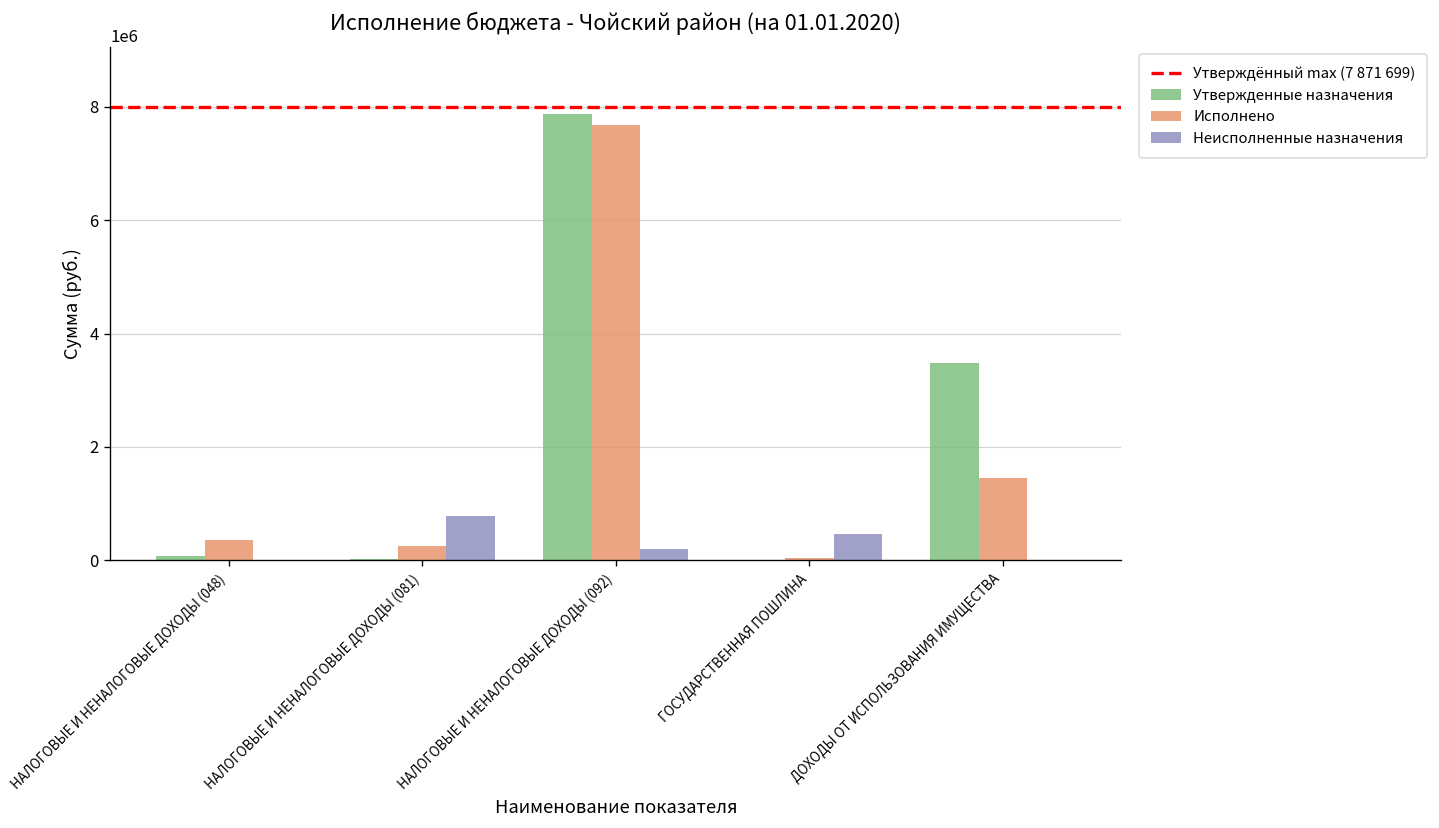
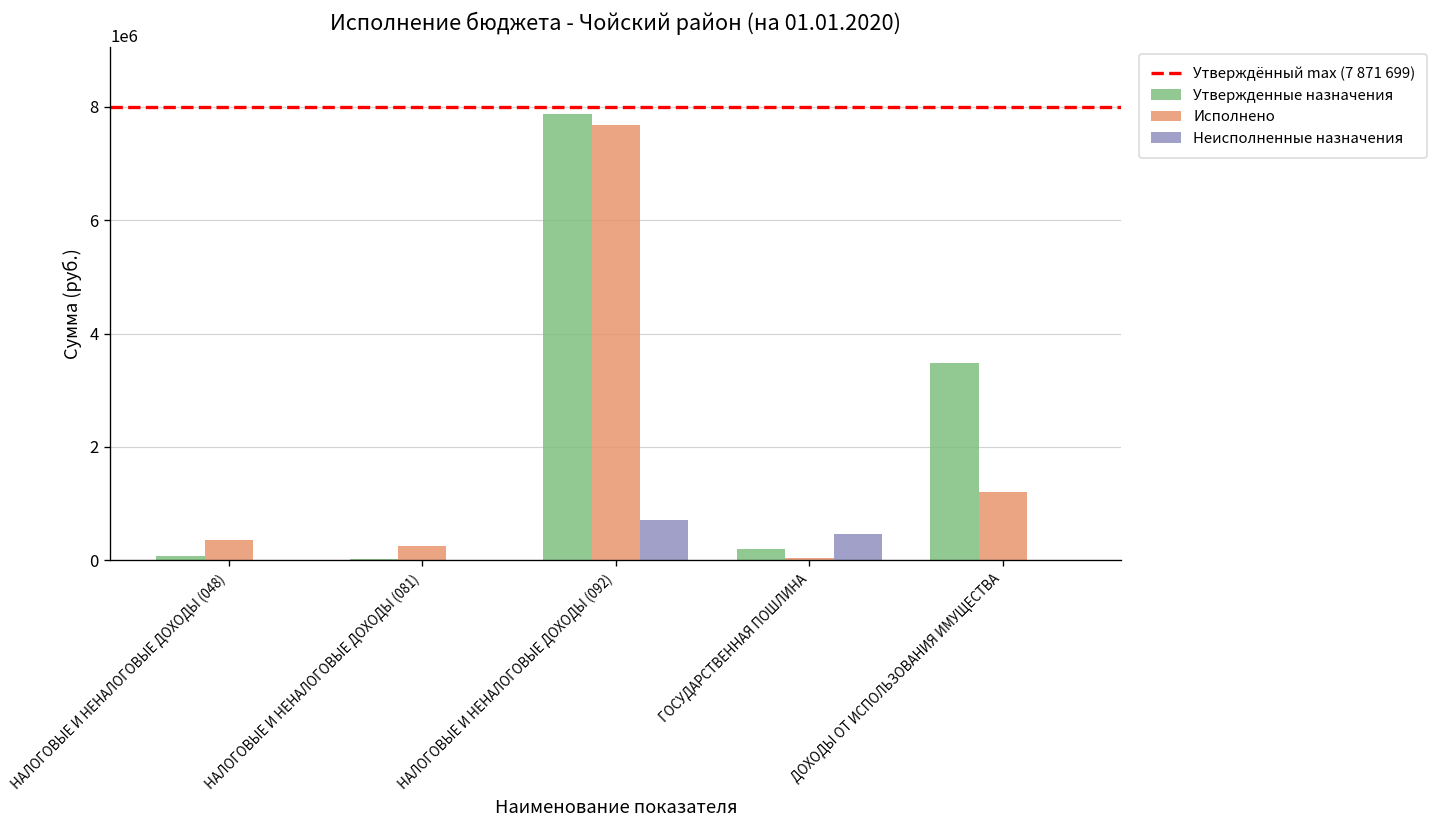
Неисполненные назначения, НАЛОГОВЫЕ И НЕНАЛОГОВЫЕ ДОХОДЫ (081): 800000 -> 0
Неисполненные назначения, НАЛОГОВЫЕ И НЕНАЛОГОВЫЕ ДОХОДЫ (092): 200000 -> 700000
Утвержденные назначения, ГОСУДАРСТВЕННАЯ ПОШЛИНА: 0 -> 200000
Исполнено, ДОХОДЫ ОТ ИСПОЛЬЗОВАНИЯ ИМУЩЕСТВА: 1500000 -> 1200000
